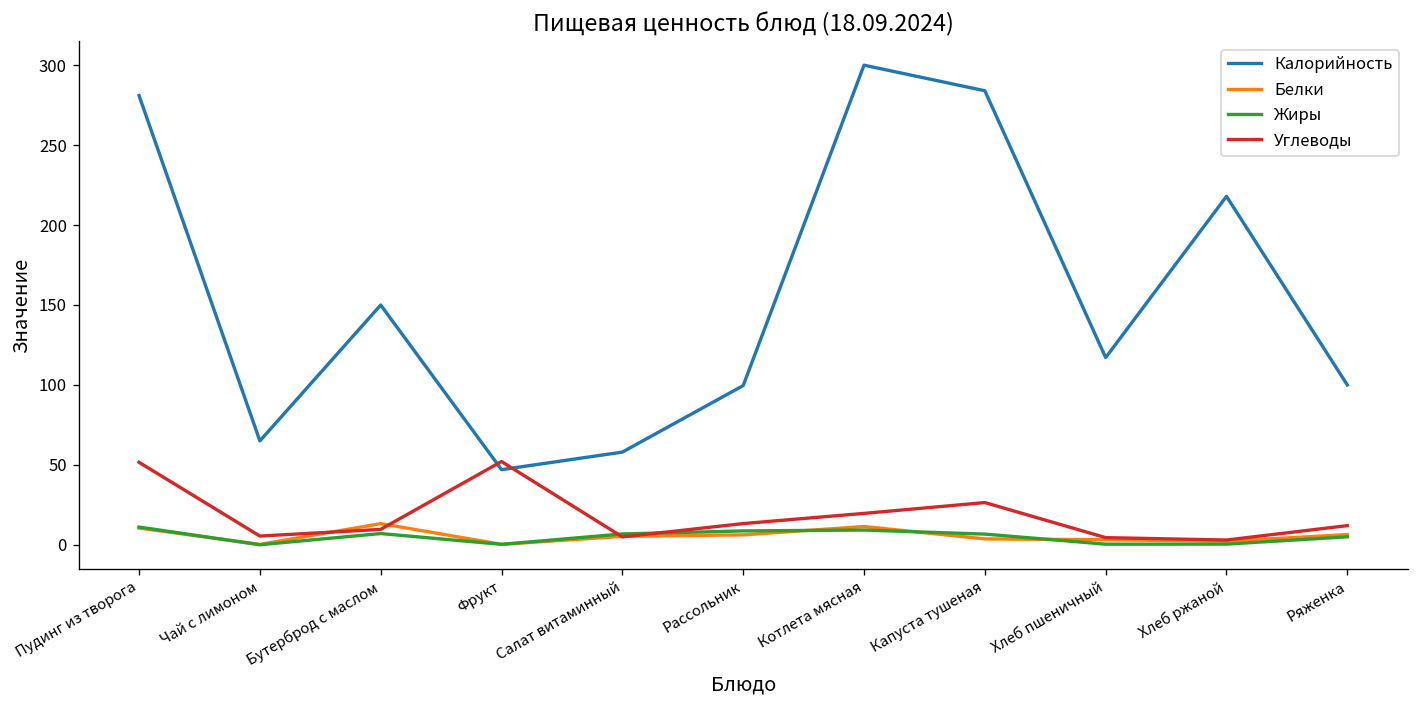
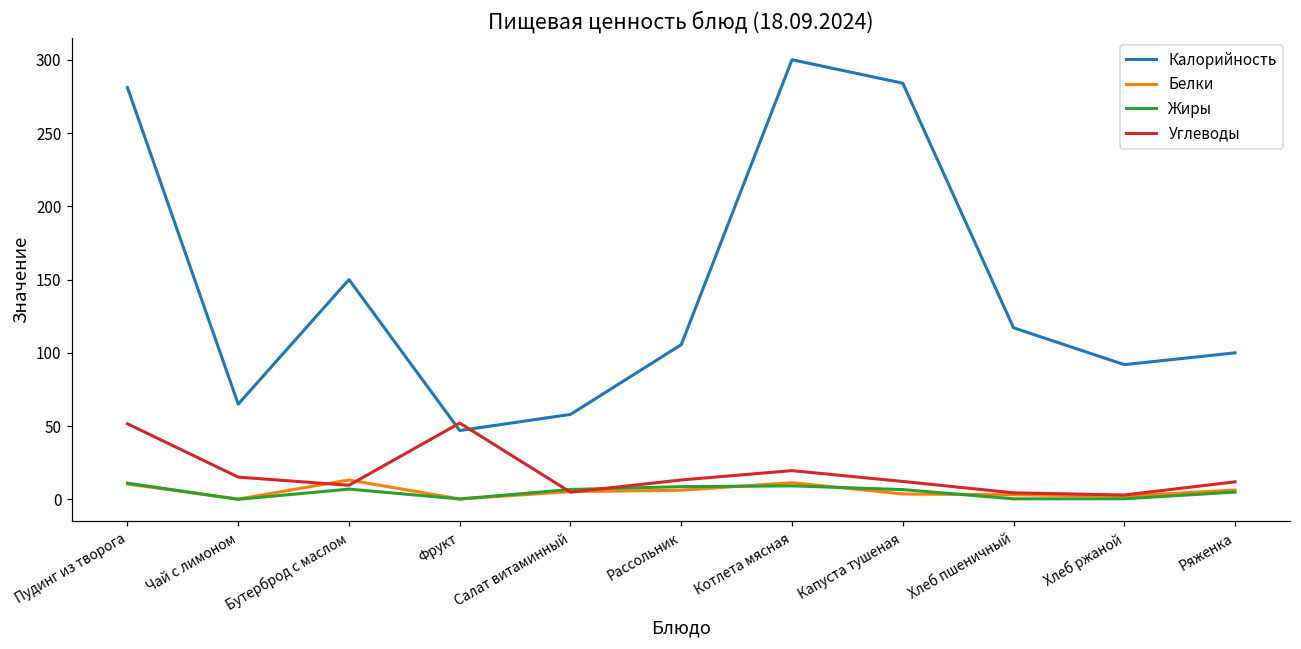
Углеводы, Чай с лимоном: 5 -> 15
Калорийность, Рассольник: 100 -> 106
Углеводы, Капуста тушеная: 26 -> 12
Калорийность, Хлеб ржаной: 218 -> 92
